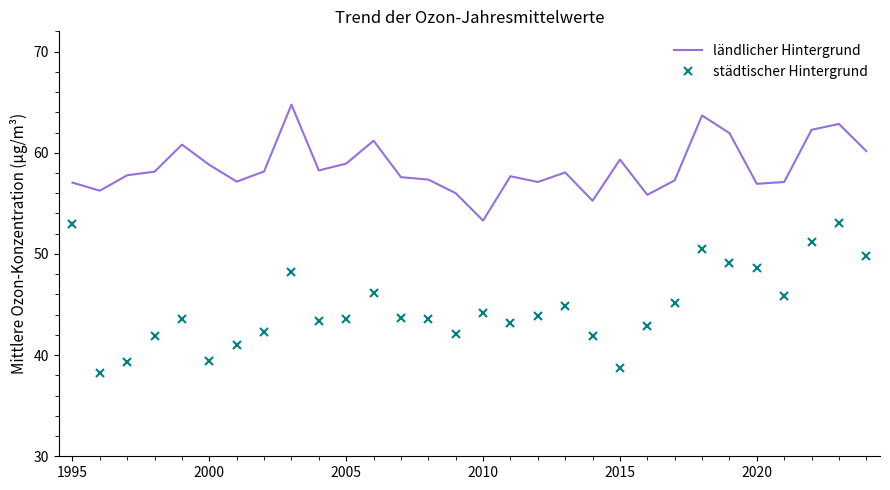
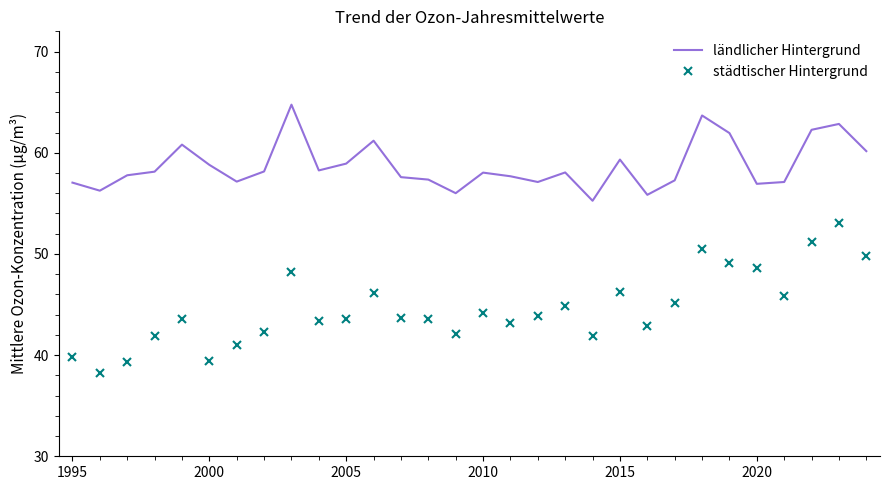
städtischer Hintergrund, 1995: 52.9 -> 39.8
ländlicher Hintergrund, 2010: 53.3 -> 58.0
städtischer Hintergrund, 2015: 38.7 -> 46.3
